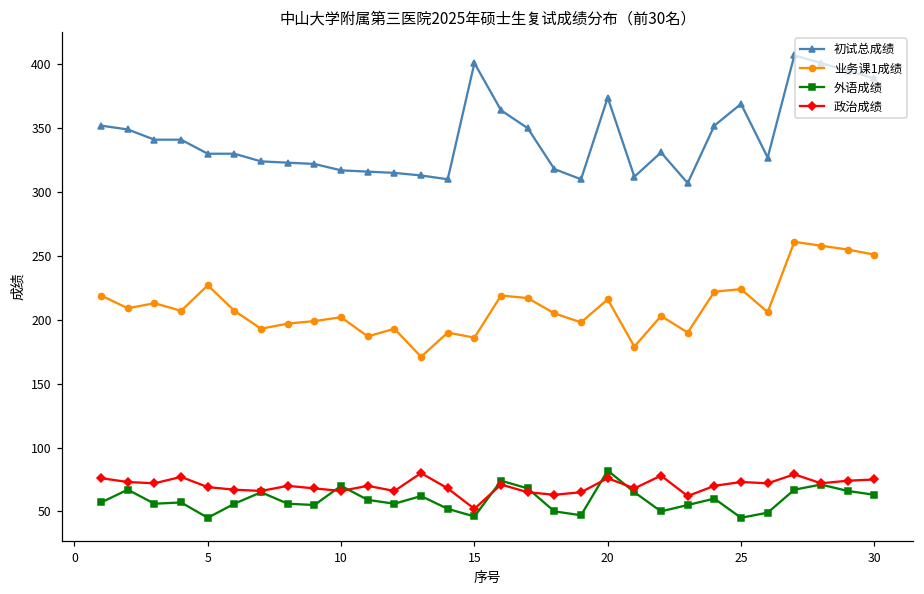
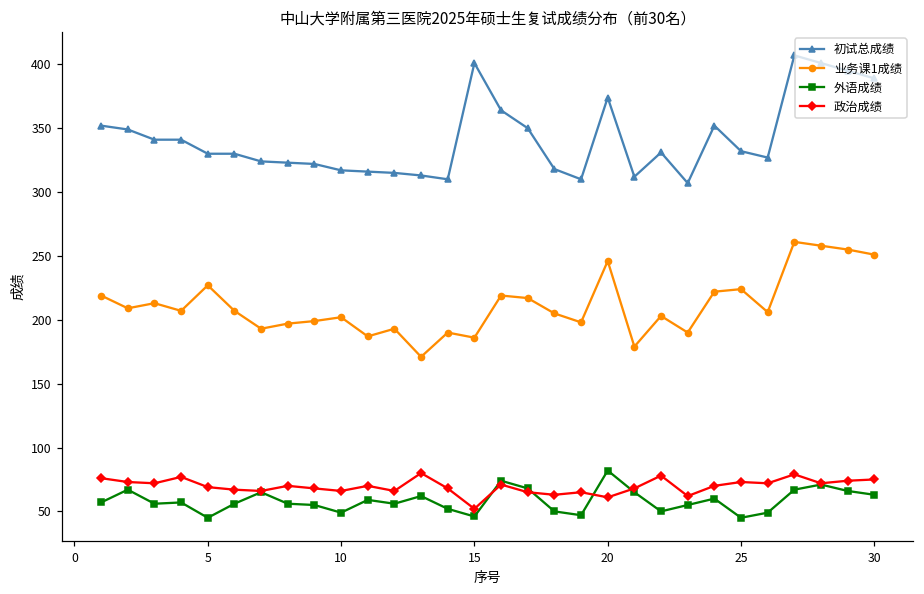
外语成绩, 10: 70 -> 49
业务课1成绩, 20: 216 -> 246
政治成绩, 20: 76 -> 61
初试总成绩, 25: 369 -> 332
